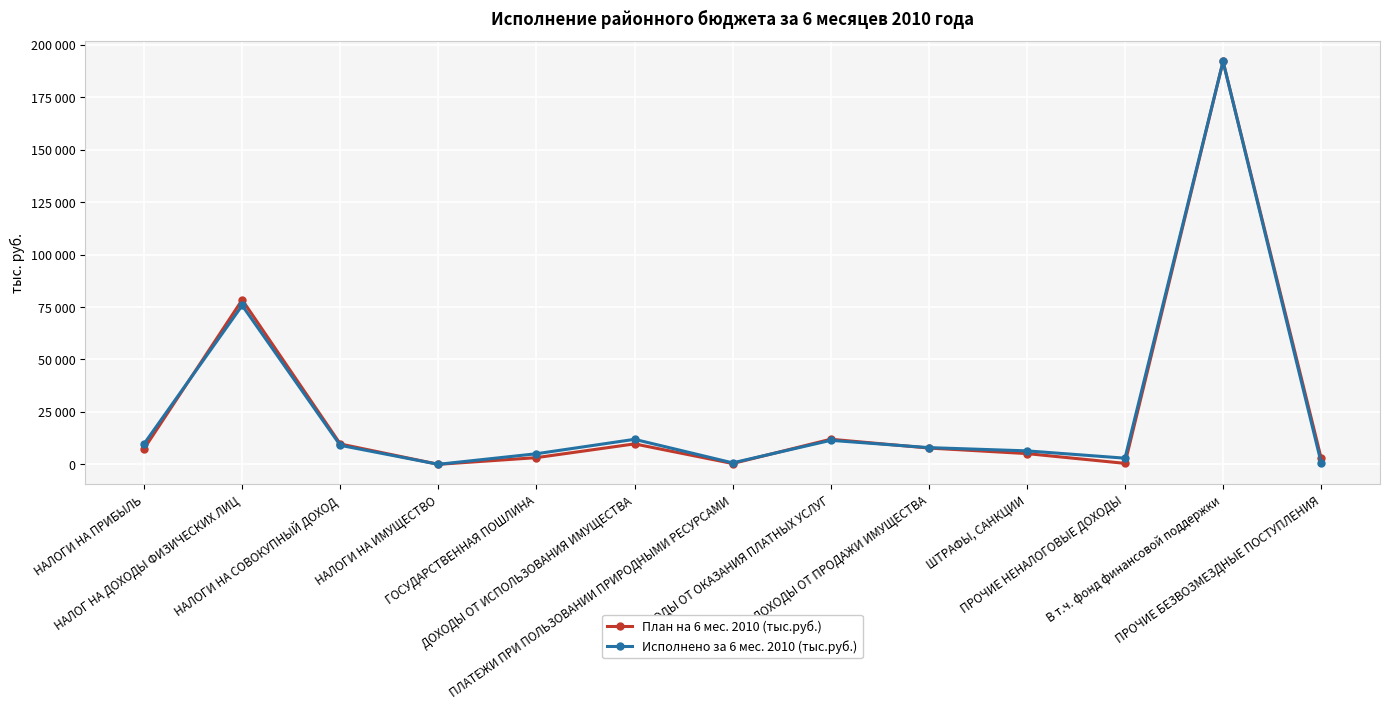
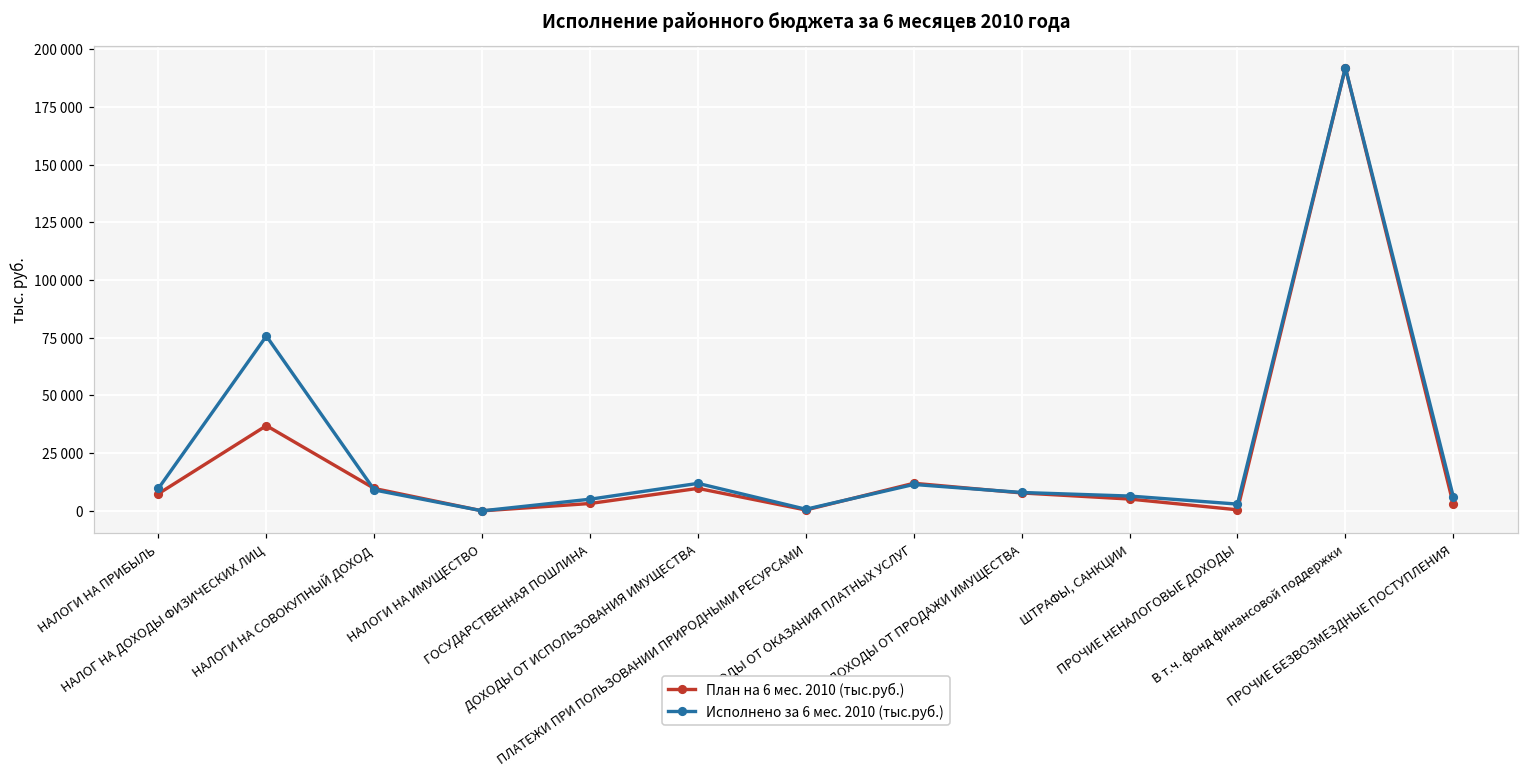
План на 6 мес. 2010 (тыс.руб.), НАЛОГ НА ДОХОДЫ ФИЗИЧЕСКИХ ЛИЦ: 78000 -> 37000
Исполнено за 6 мес. 2010 (тыс.руб.), ПРОЧИЕ БЕЗВОЗМЕЗДНЫЕ ПОСТУПЛЕНИЯ: 1000 -> 6000
